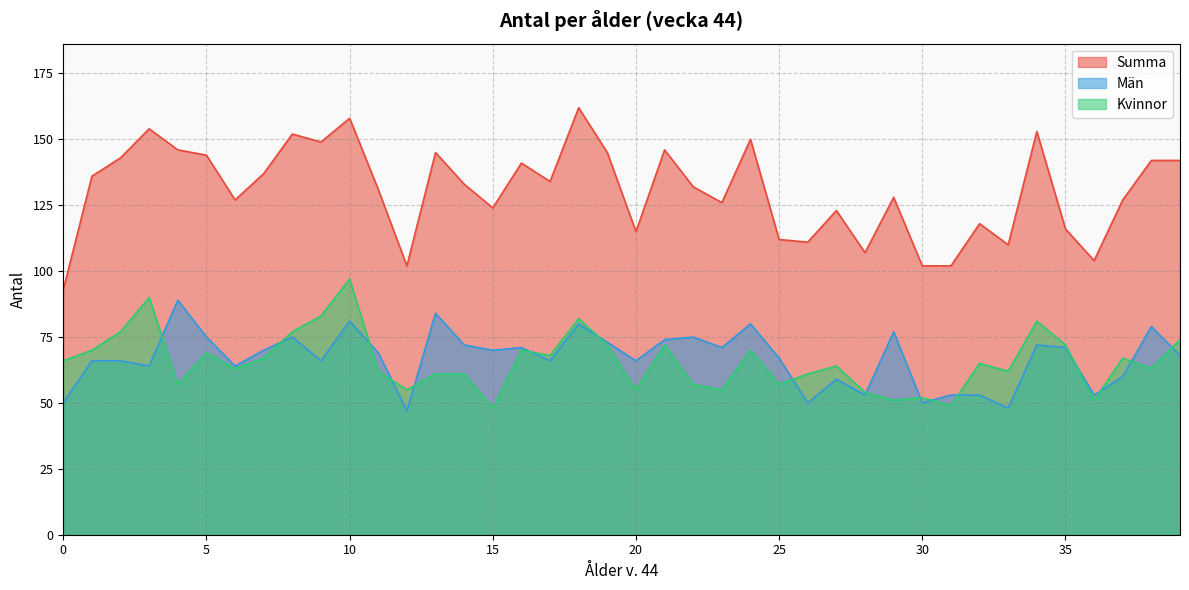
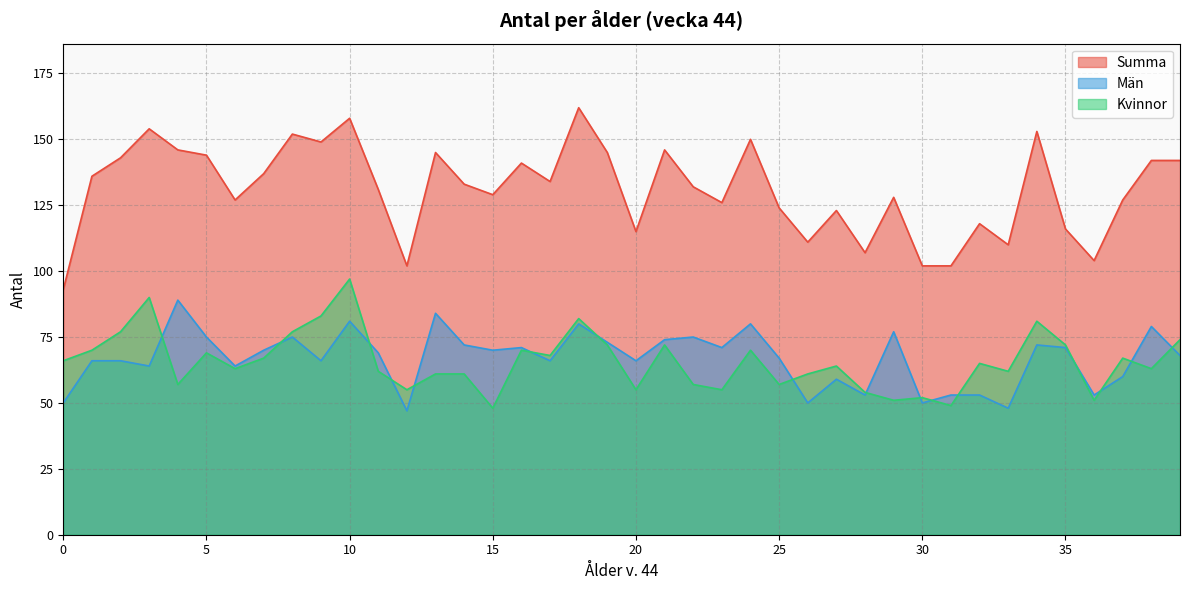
Summa, 15: 124 -> 129
Summa, 25: 112 -> 124
